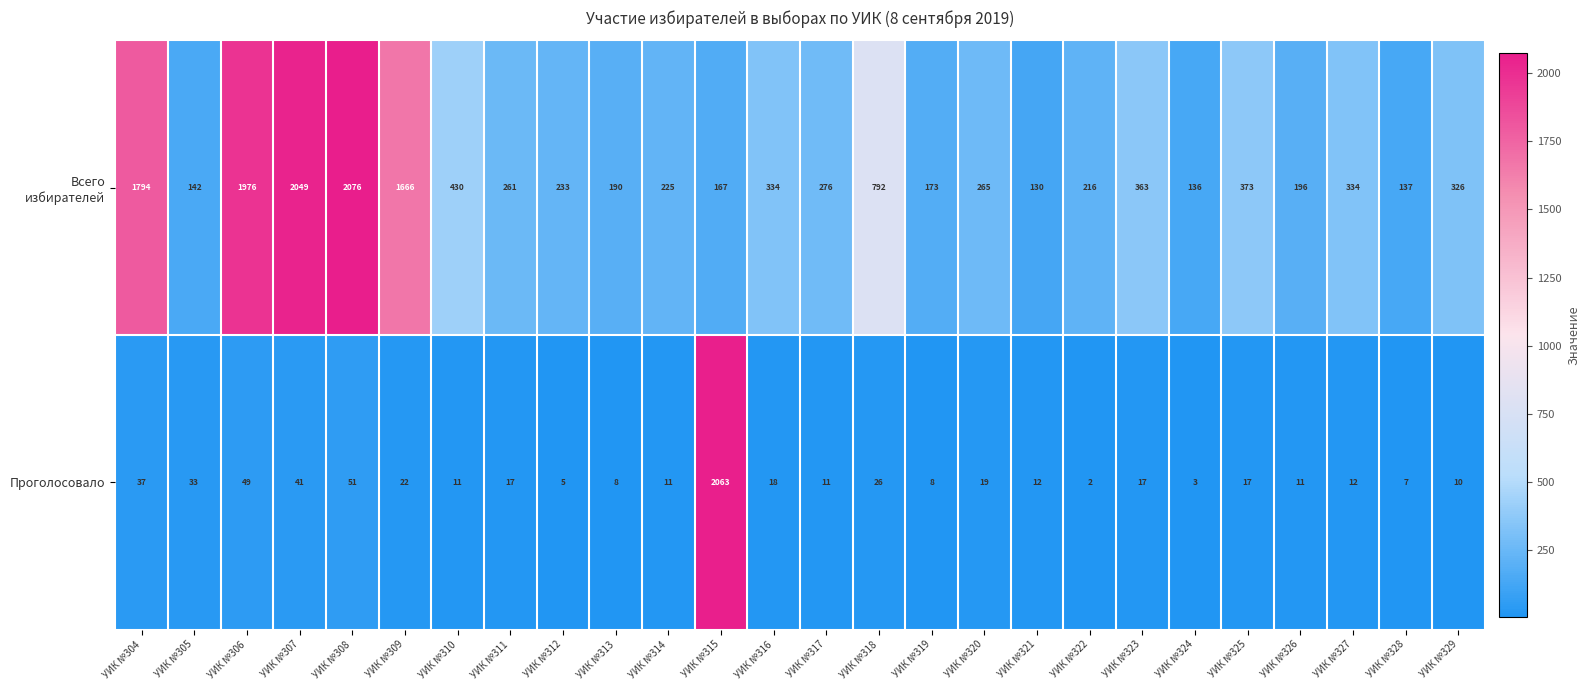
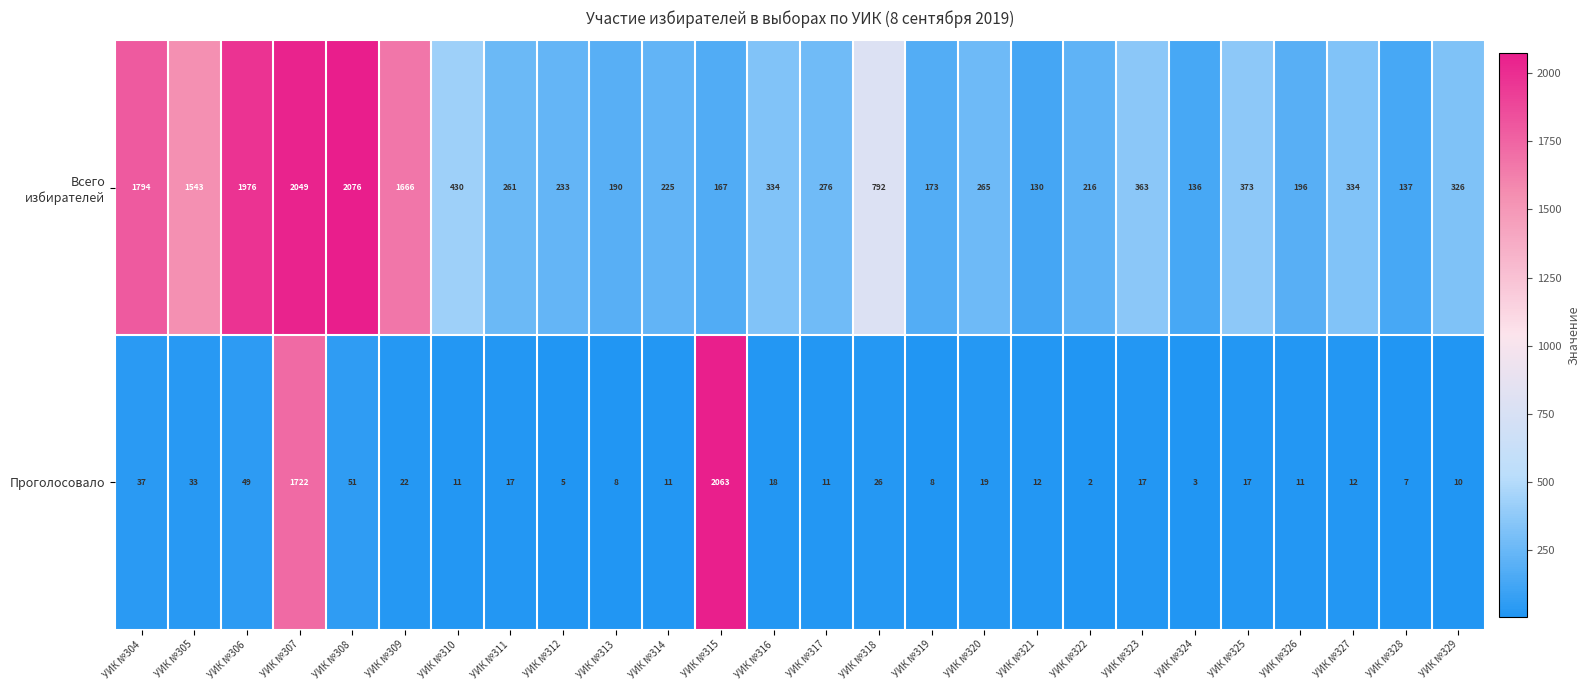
Всего избирателей, УИК №305: 142 -> 1543
Проголосовало, УИК №307: 41 -> 1722
